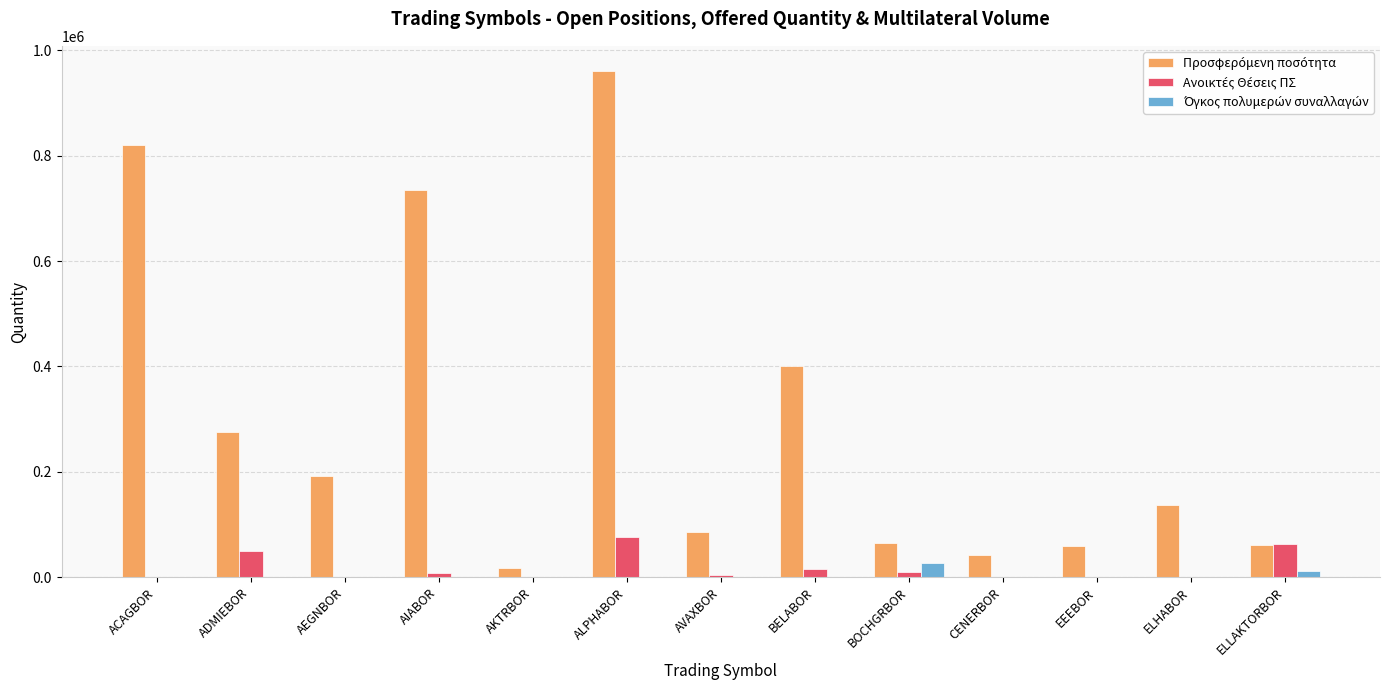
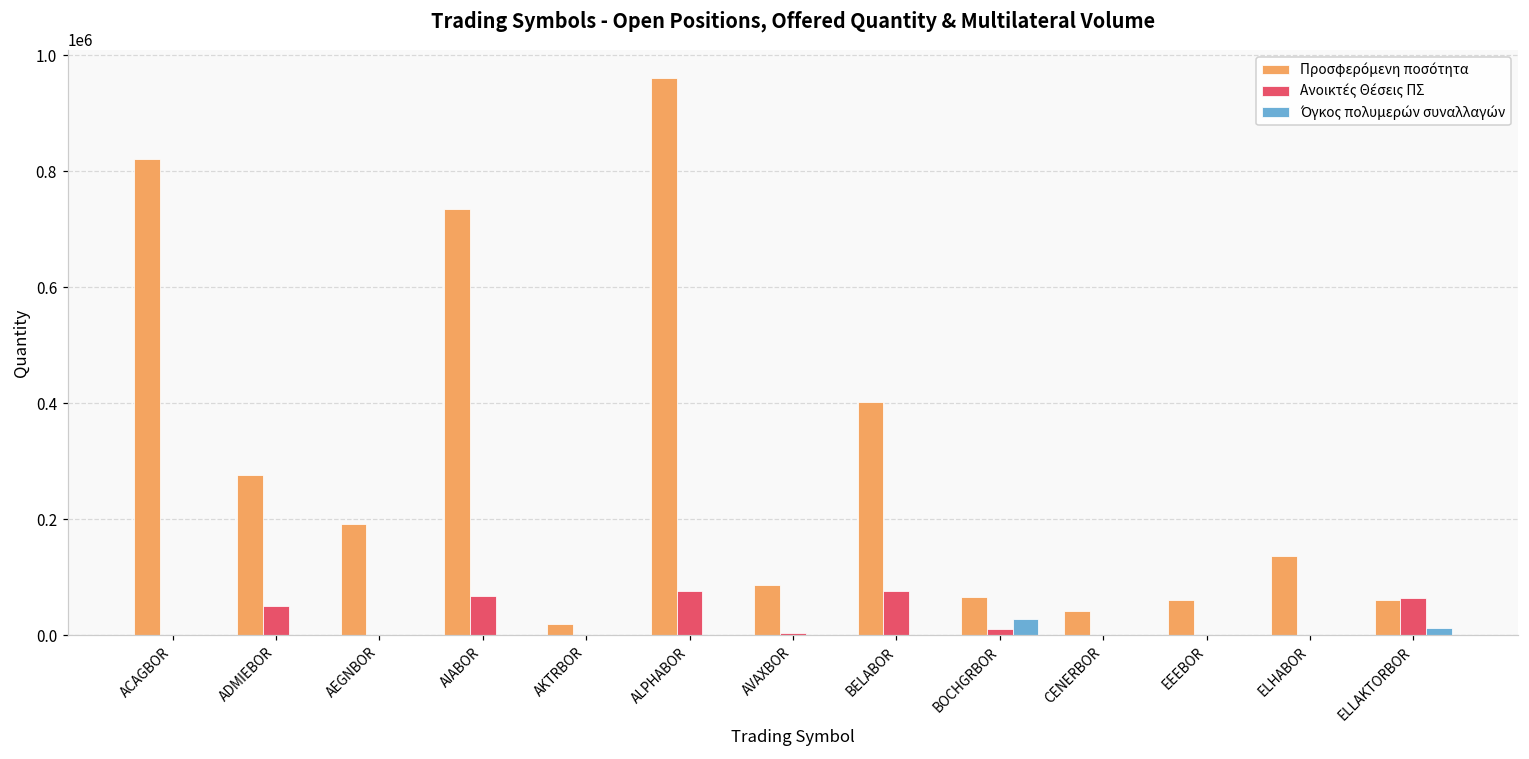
Ανοικτές Θέσεις ΠΣ, AIABOR: 10000 -> 70000
Ανοικτές Θέσεις ΠΣ, BELABOR: 10000 -> 80000
